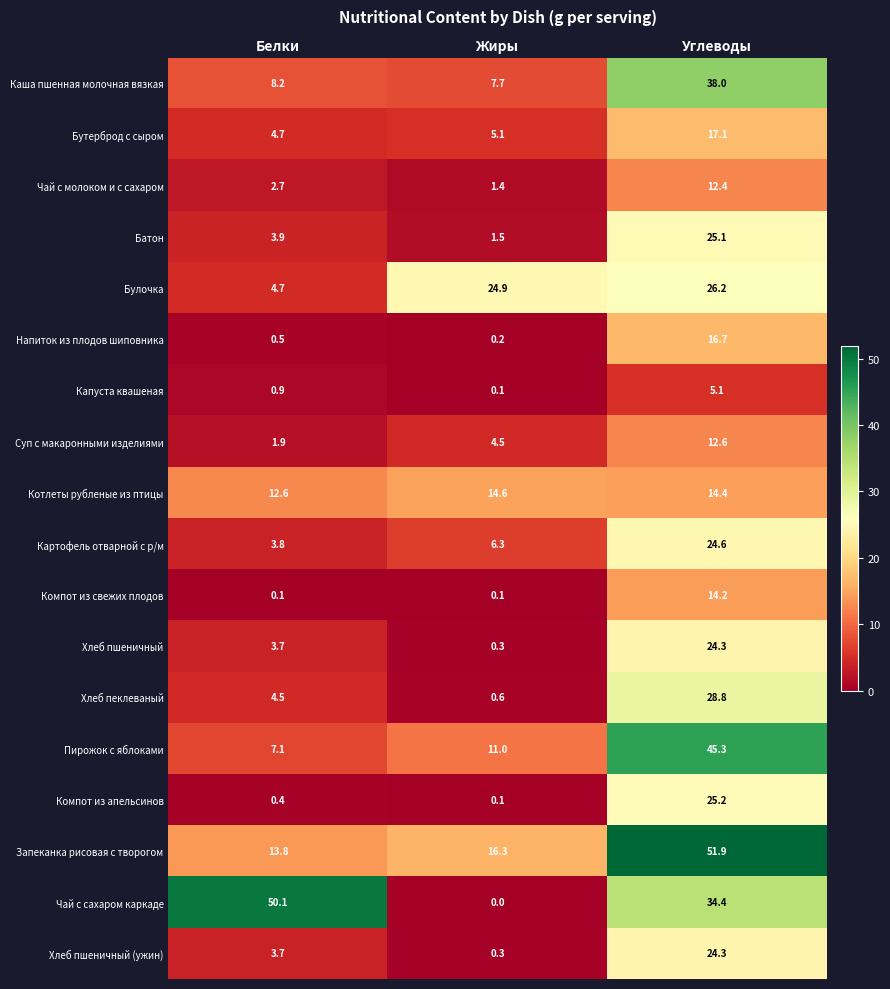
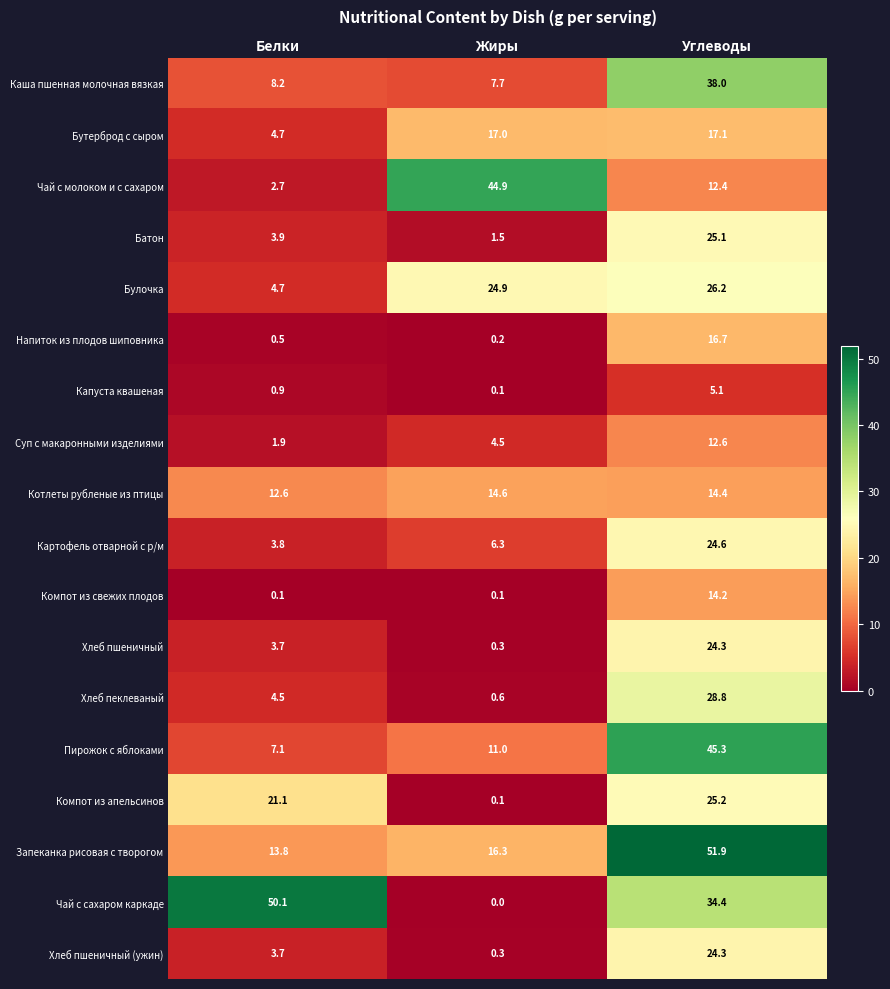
Бутерброд с сыром, Жиры: 5.1 -> 17.0
Чай с молоком и с сахаром, Жиры: 1.4 -> 44.9
Компот из апельсинов, Белки: 0.4 -> 21.1
